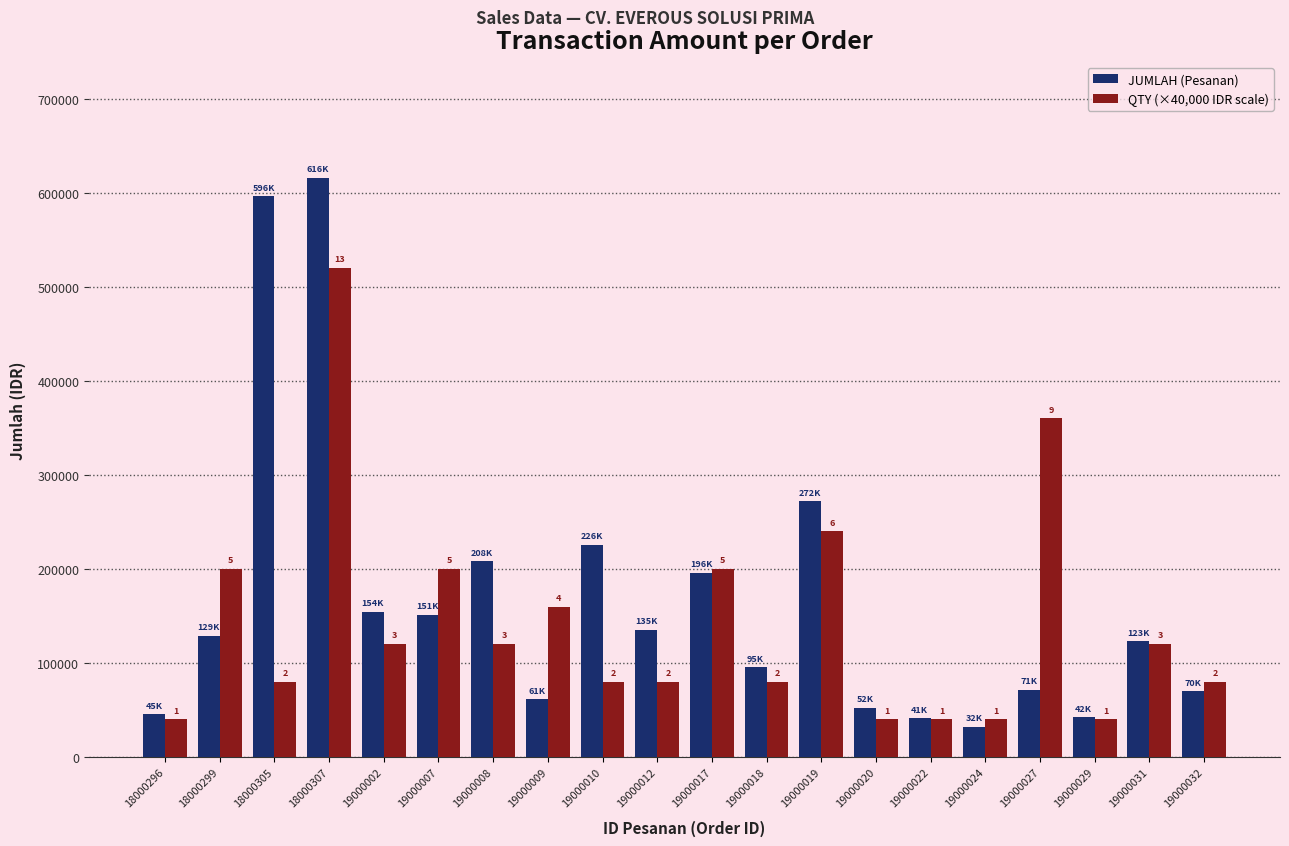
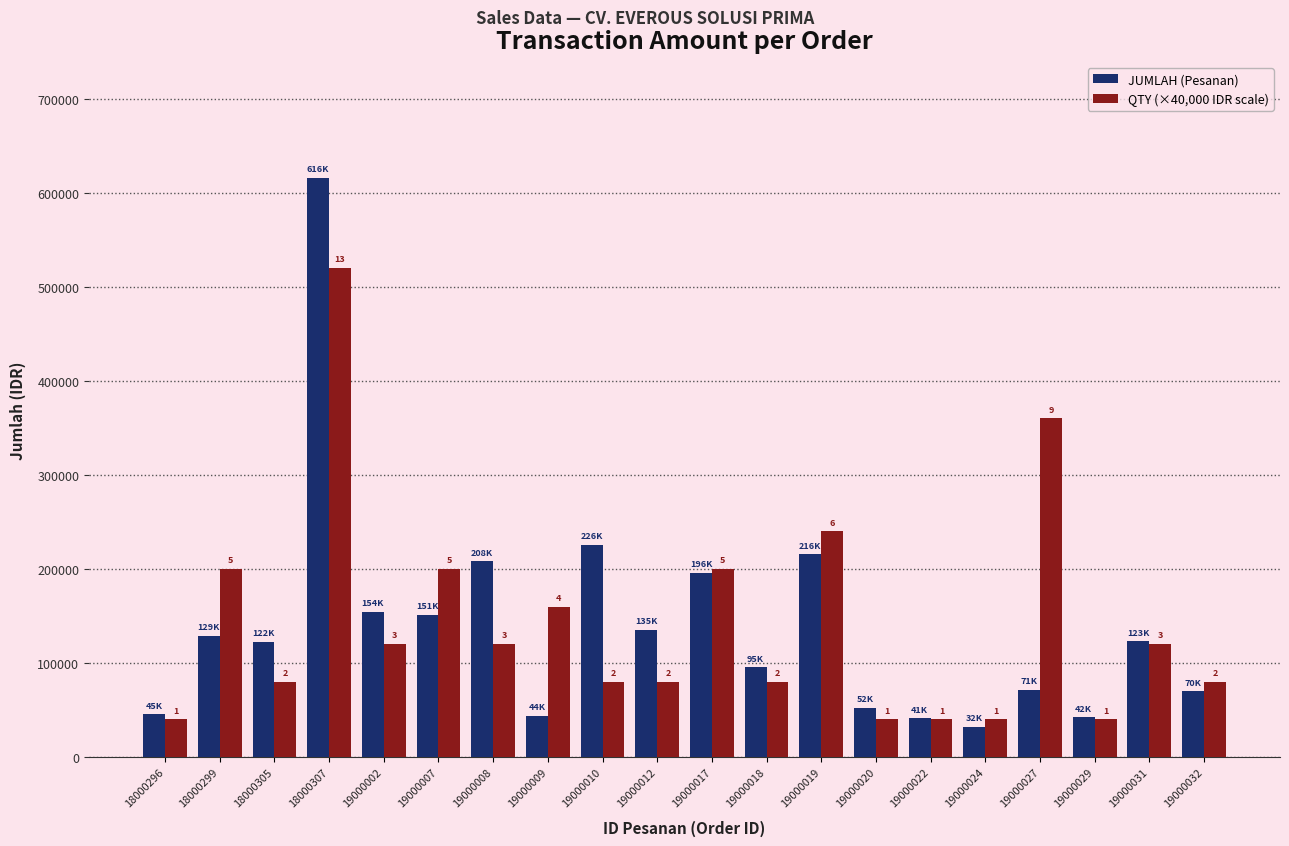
JUMLAH (Pesanan), 18000305: 596K -> 122K
JUMLAH (Pesanan), 19000009: 61K -> 44K
JUMLAH (Pesanan), 19000019: 272K -> 216K
